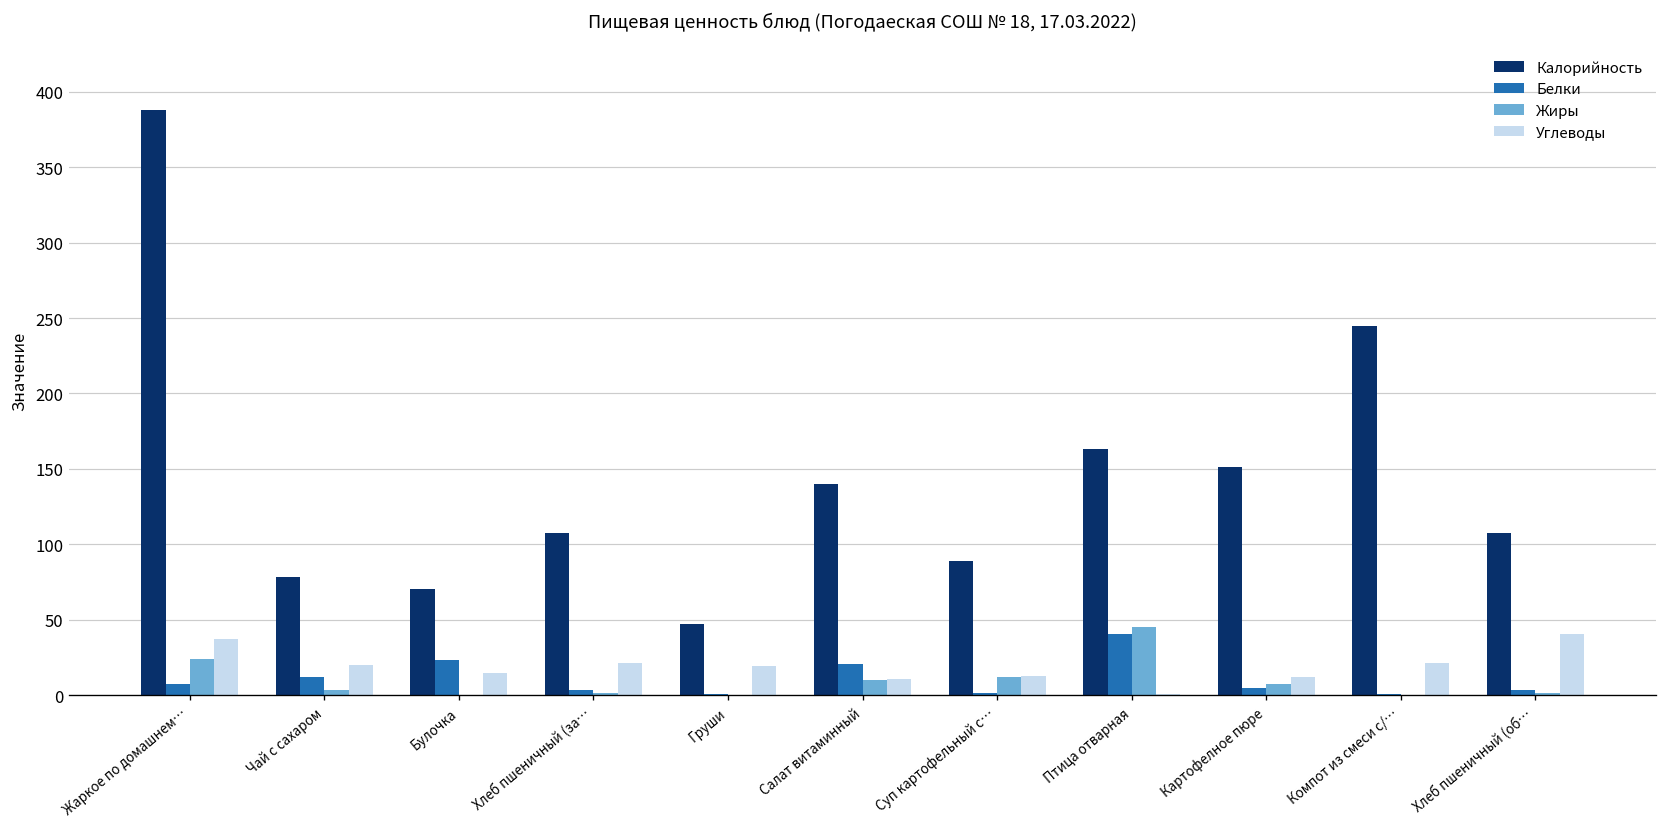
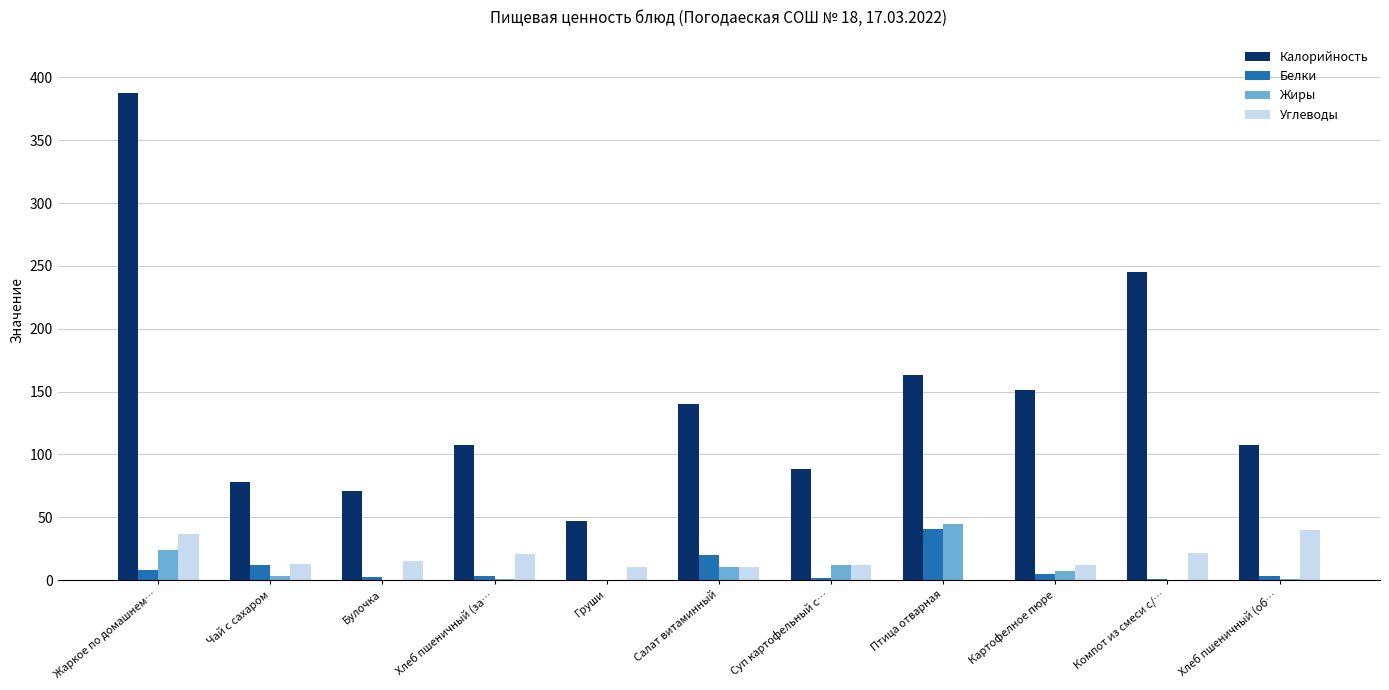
Углеводы, Чай с сахаром: 20 -> 13
Белки, Булочка: 23 -> 2
Углеводы, Груши: 19 -> 10
